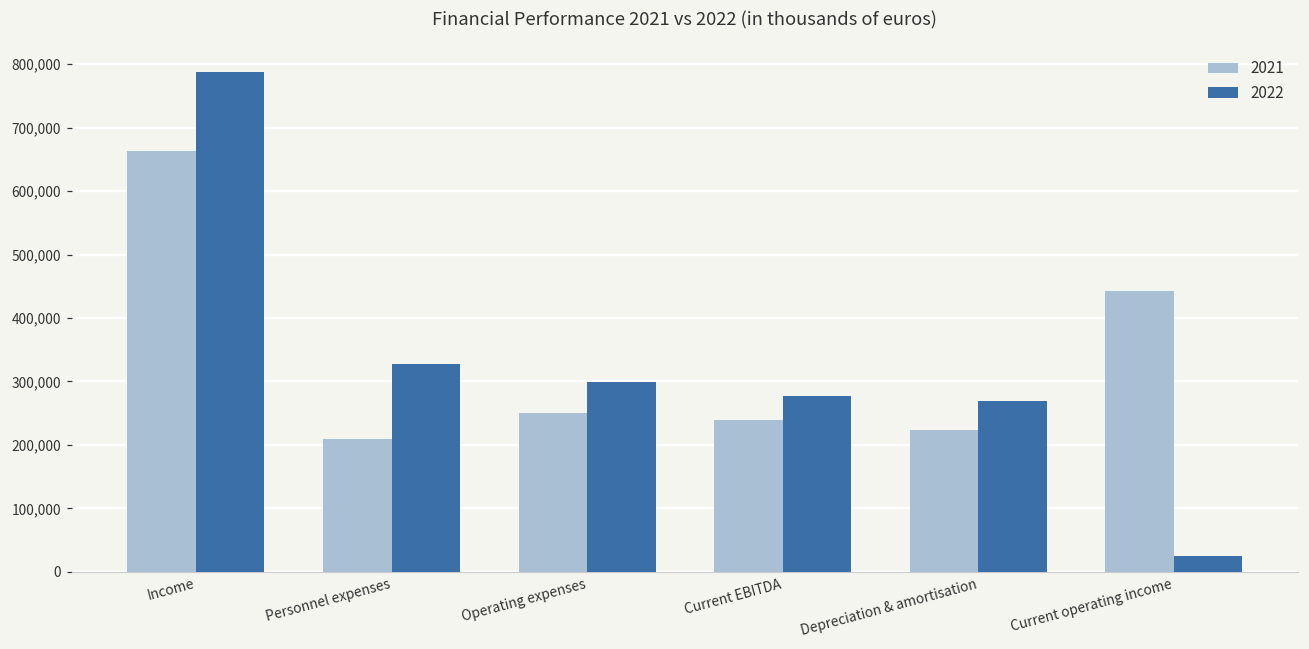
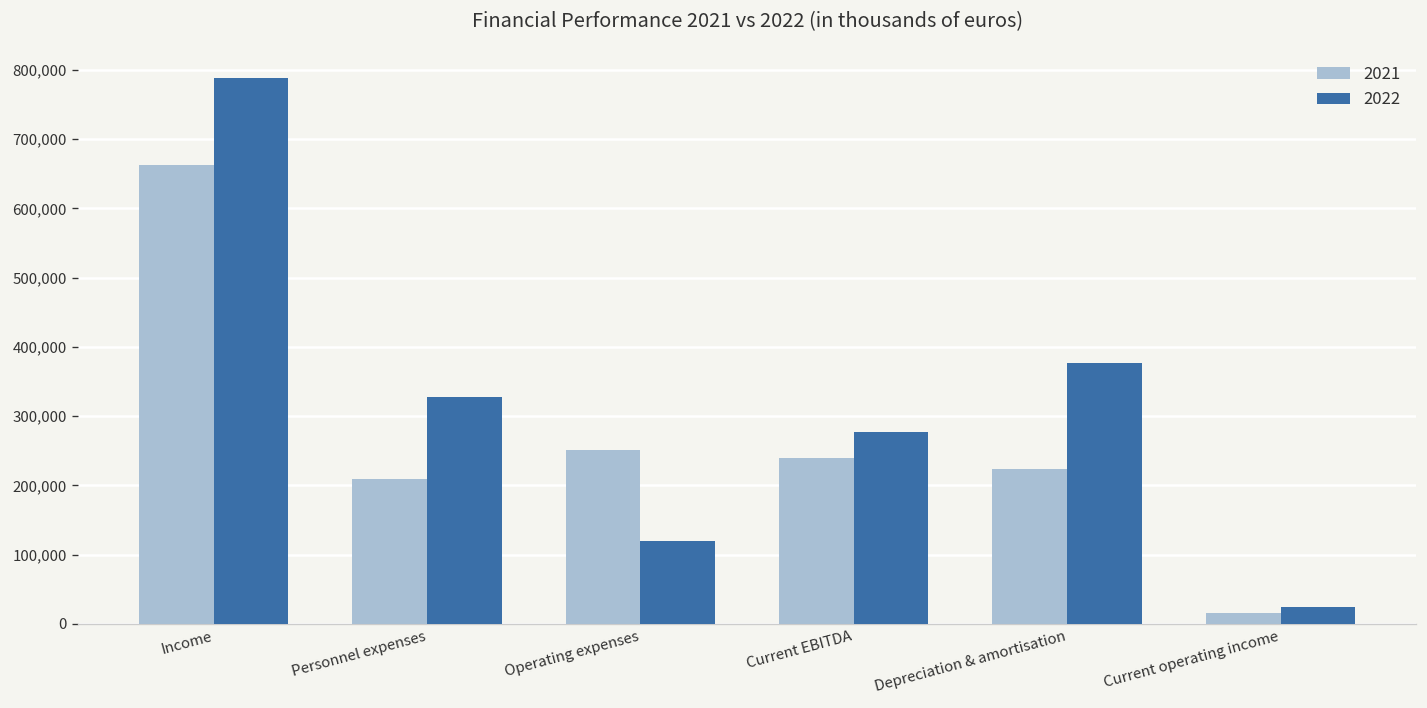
2022, Operating expenses: 300,000 -> 120,000
2022, Depreciation & amortisation: 270,000 -> 380,000
2021, Current operating income: 440,000 -> 20,000
